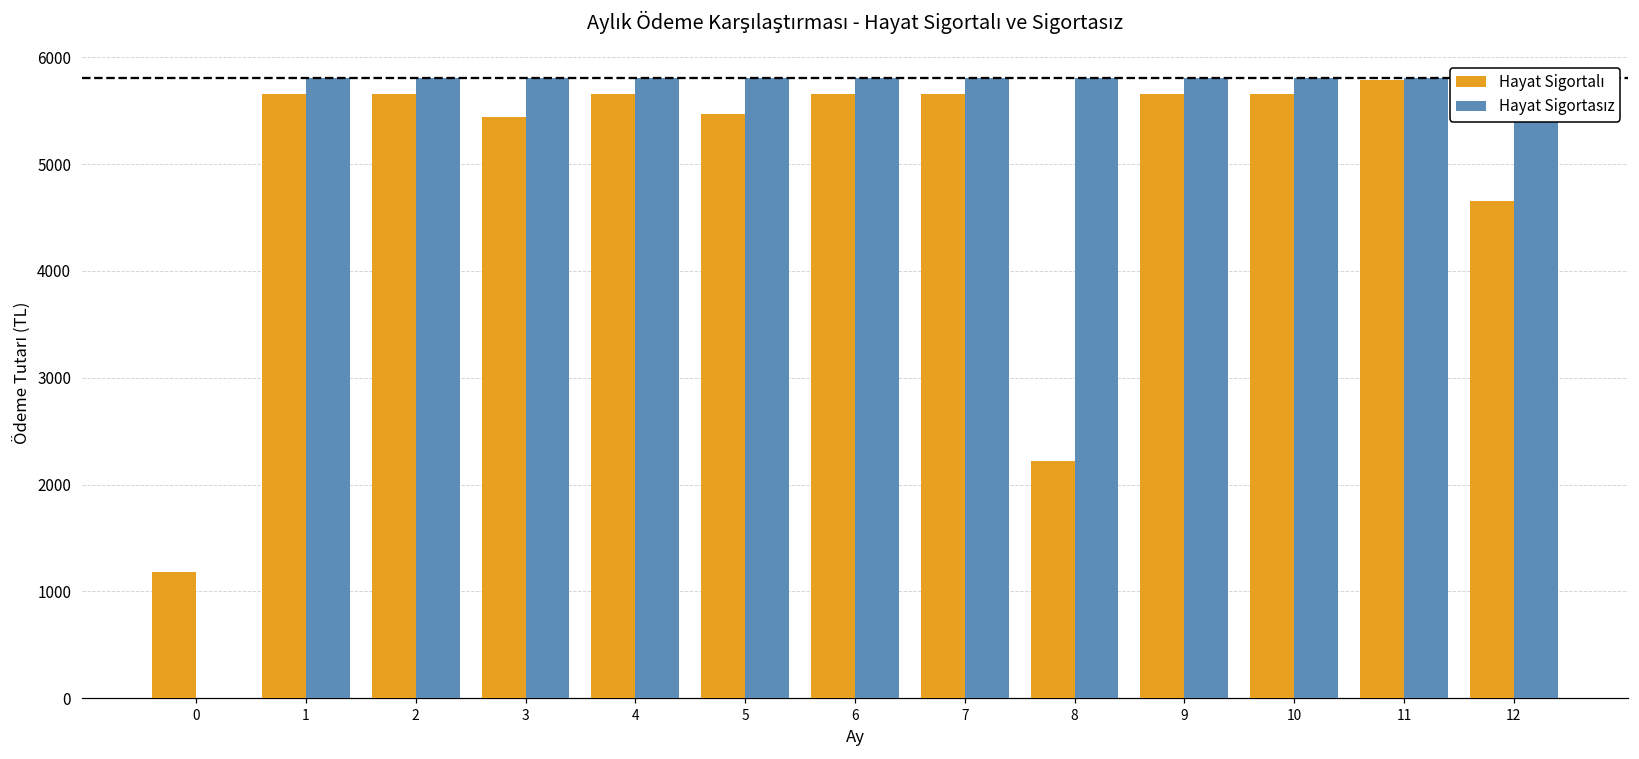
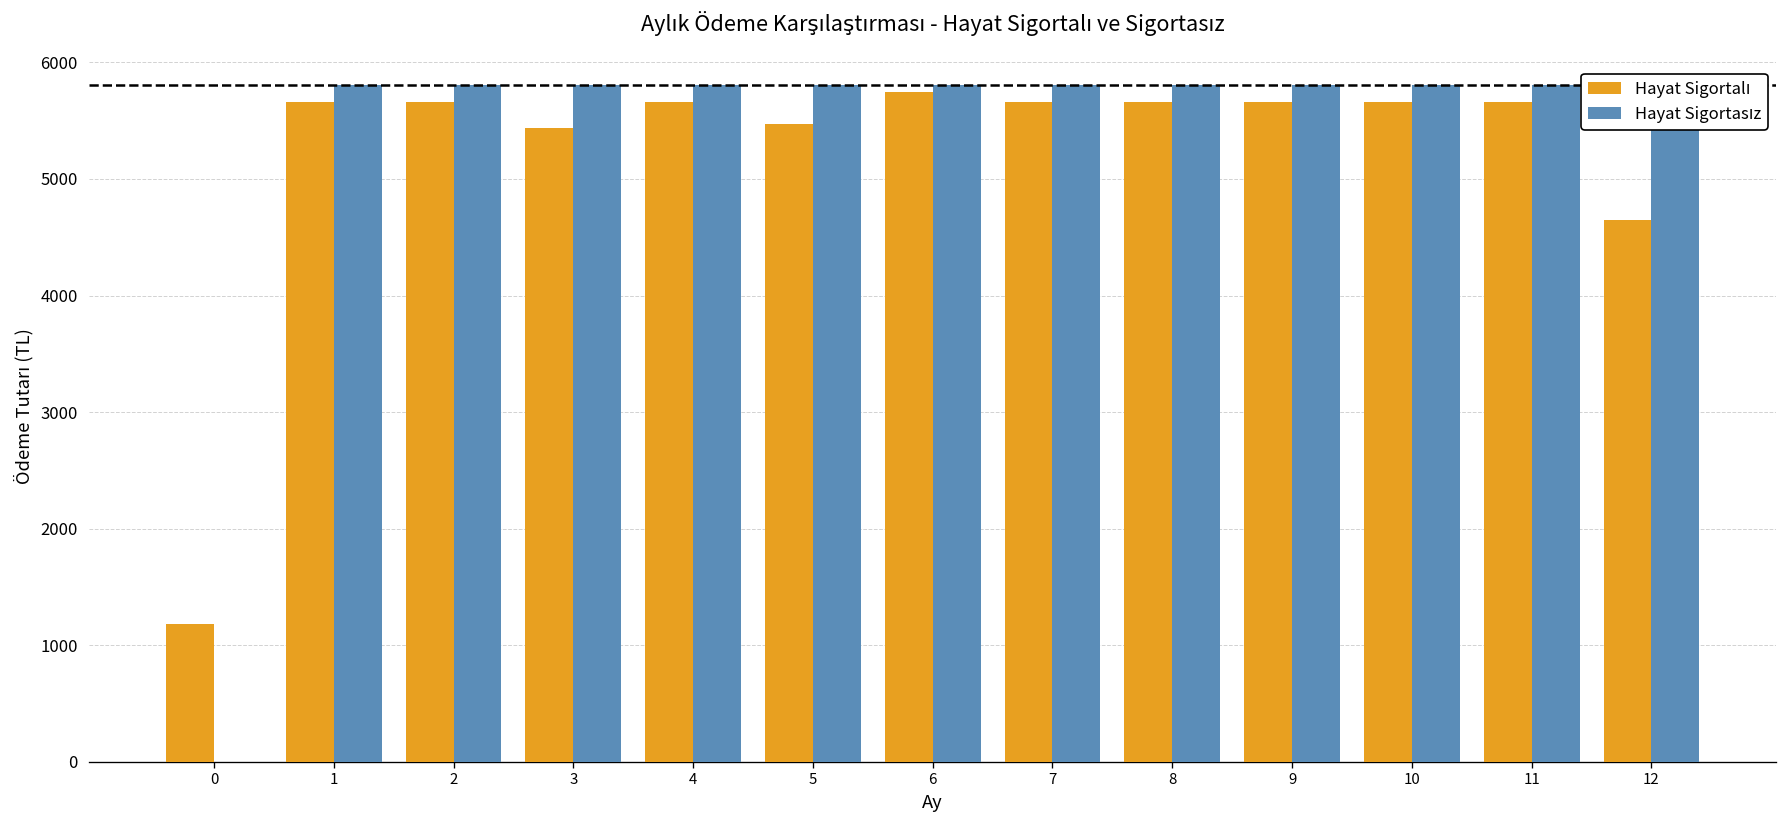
Hayat Sigortalı, 6: 5660 -> 5750
Hayat Sigortalı, 8: 2200 -> 5700
Hayat Sigortalı, 11: 5800 -> 5700
